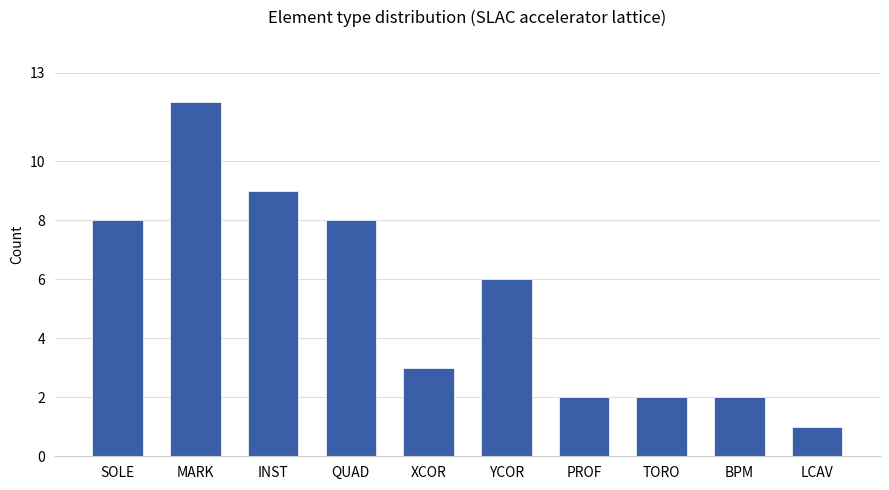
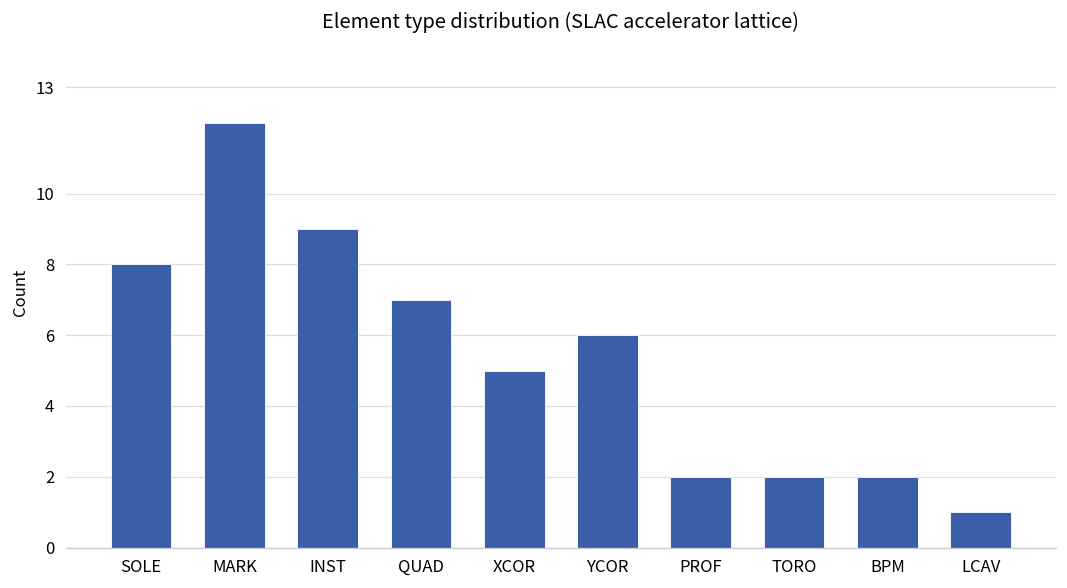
QUAD: 8 -> 7
XCOR: 3 -> 5
